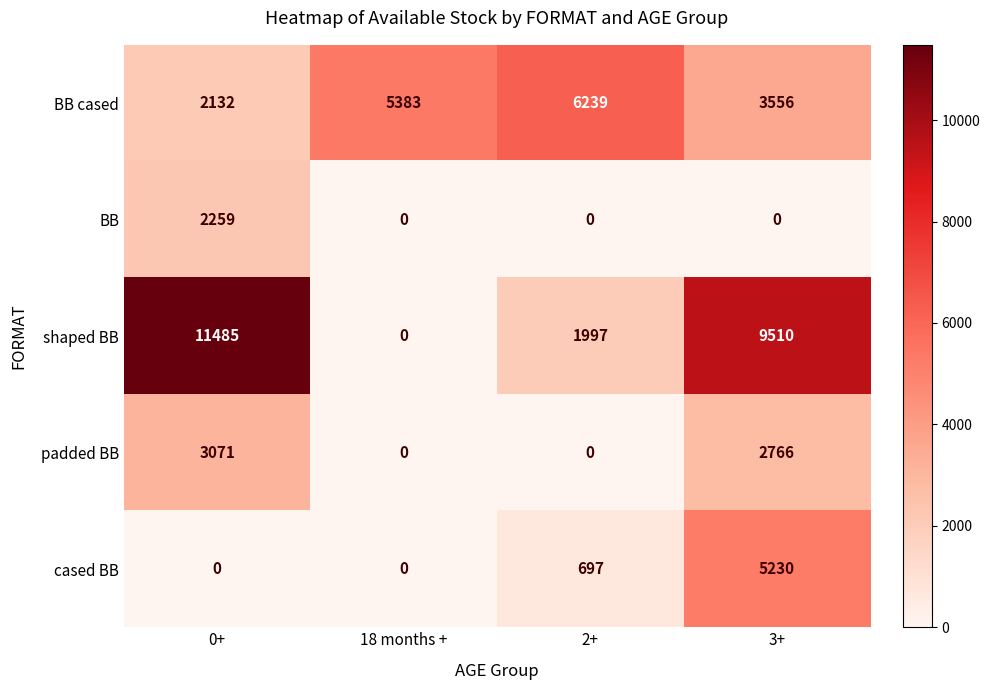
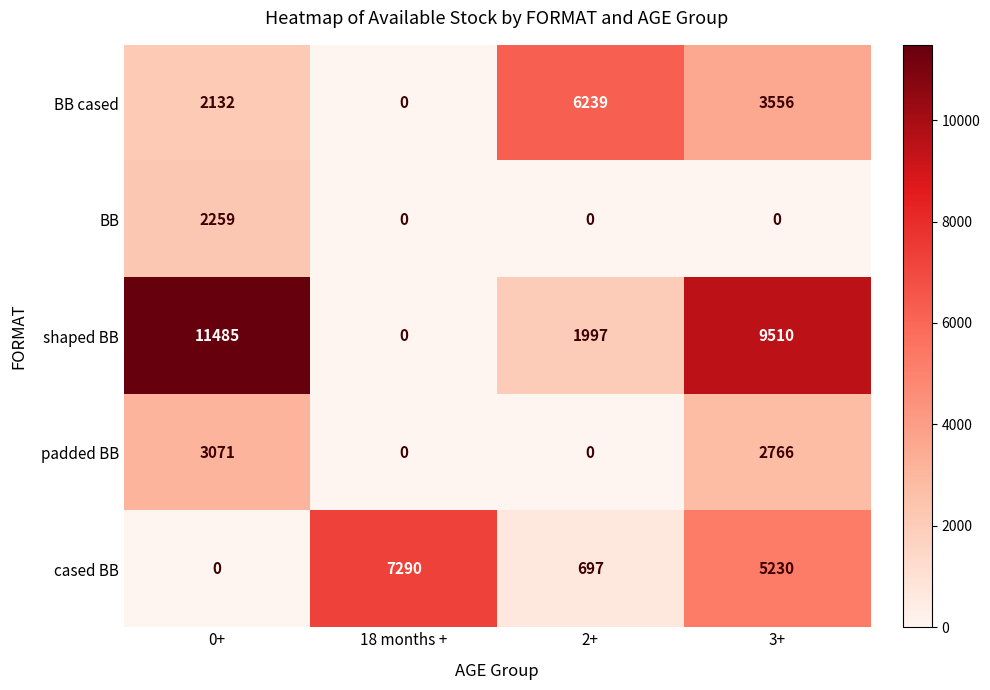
BB cased, 18 months +: 5383 -> 0
cased BB, 18 months +: 0 -> 7290
